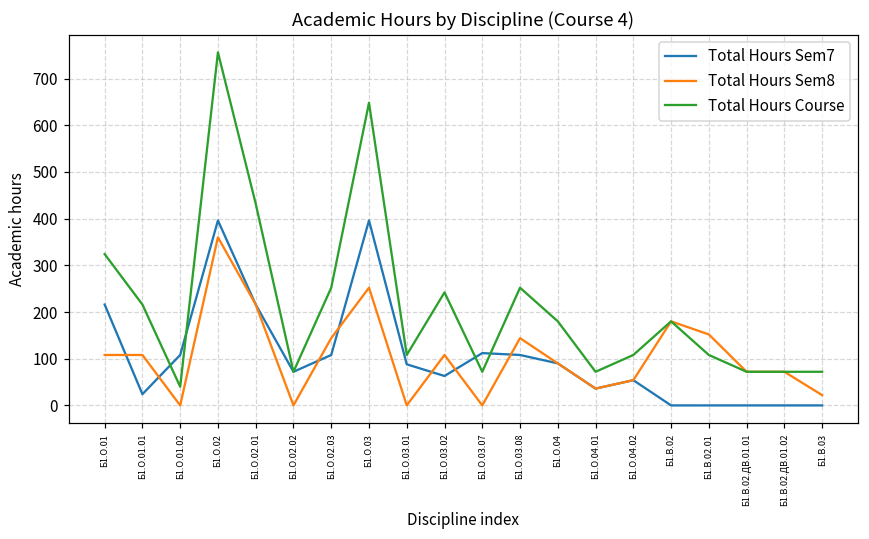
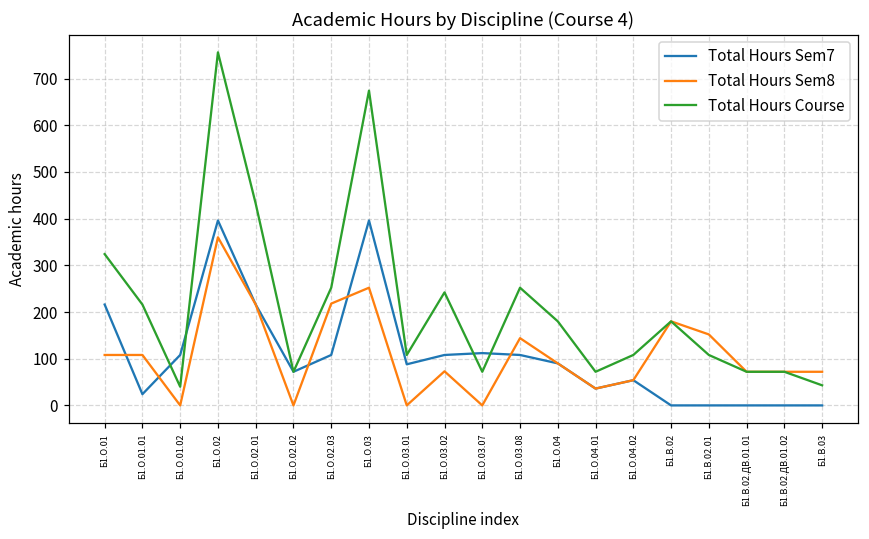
Total Hours Sem8, Б1.О.02.03: 140 -> 220
Total Hours Course, Б1.О.03: 650 -> 670
Total Hours Sem7, Б1.О.03.02: 60 -> 110
Total Hours Sem8, Б1.О.03.02: 110 -> 70
Total Hours Sem8, Б1.В.03: 20 -> 70
Total Hours Course, Б1.В.03: 70 -> 40
